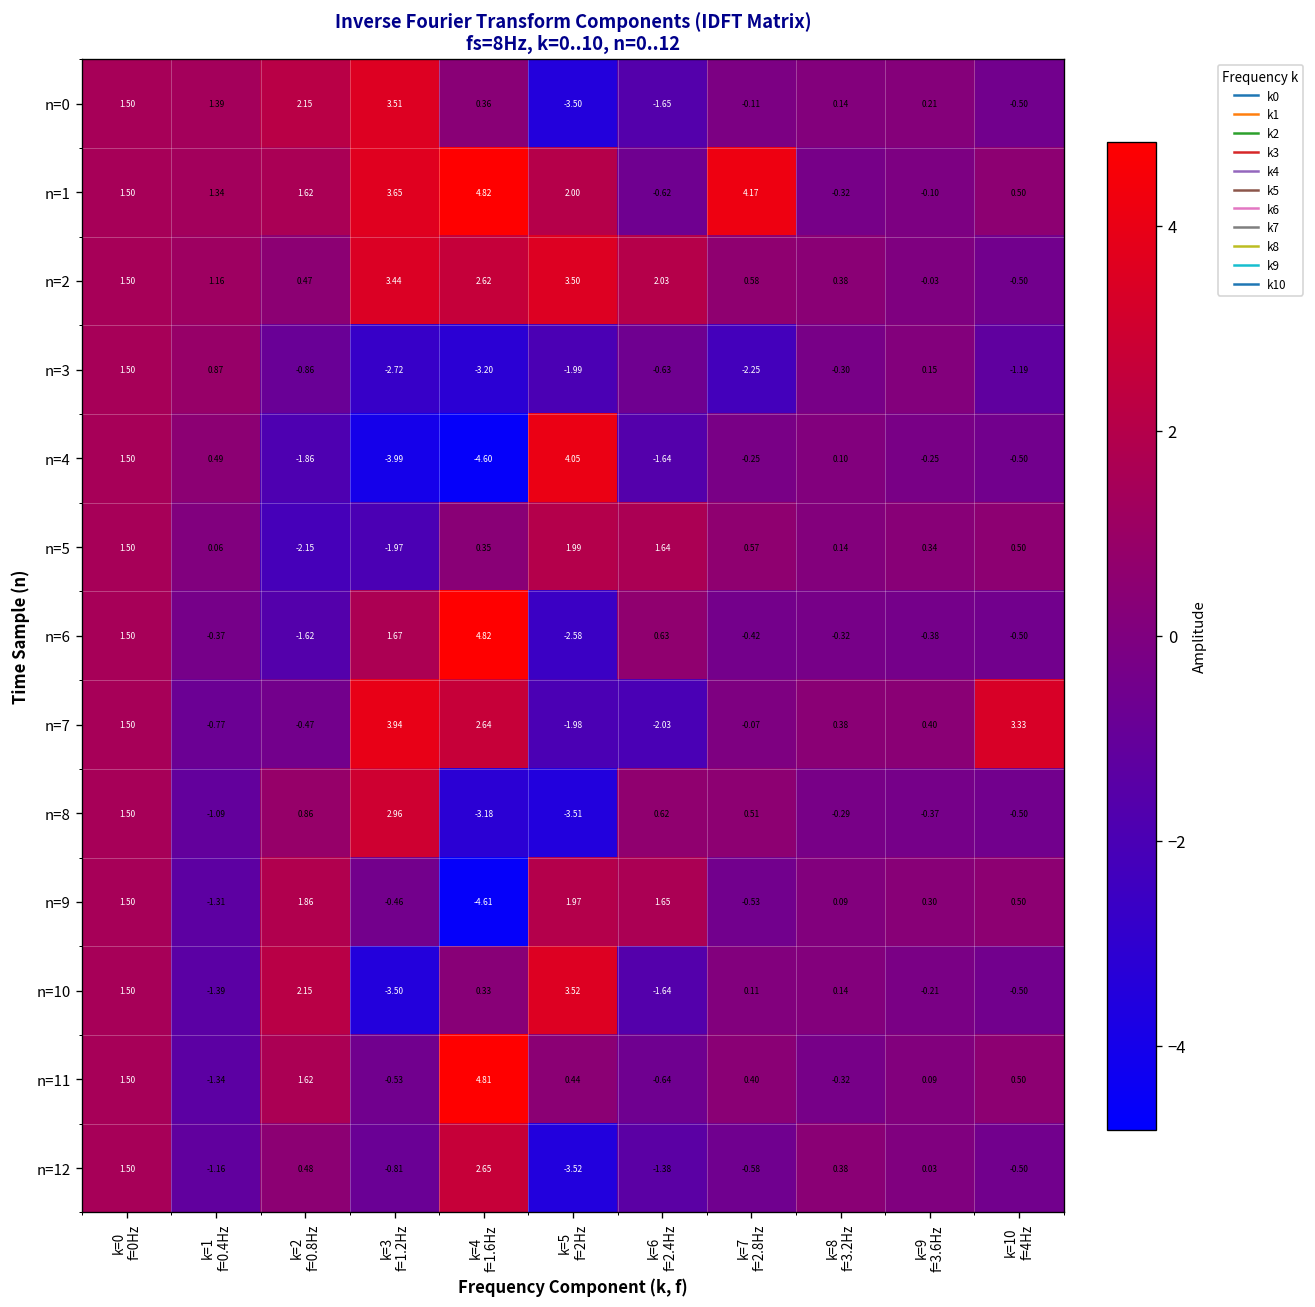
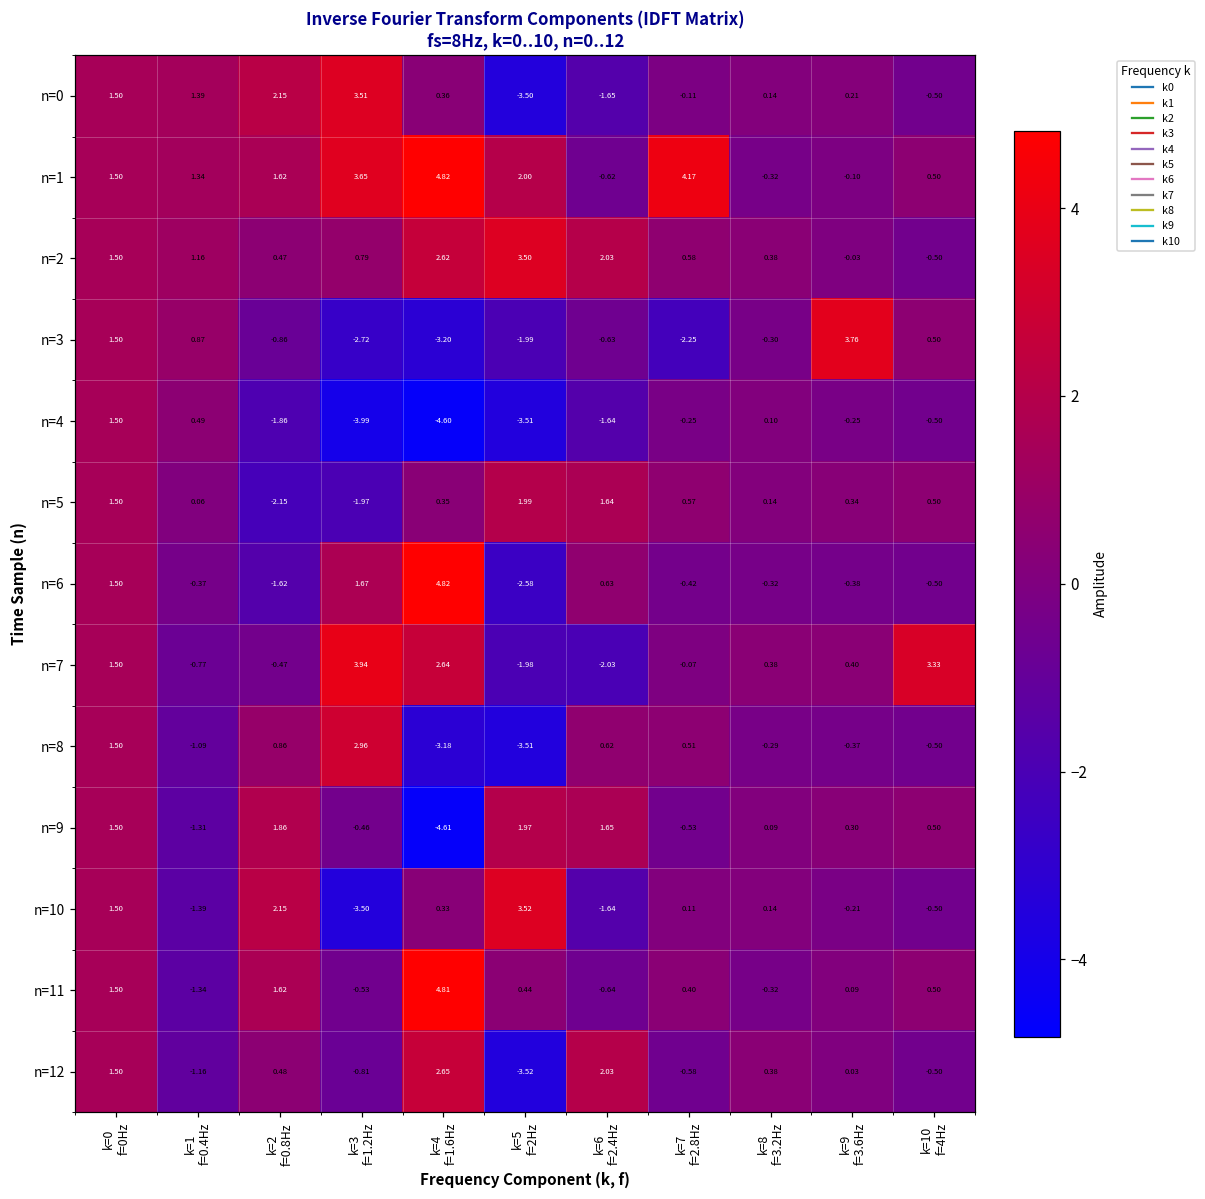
n=2, k=3 f=1.2Hz: 3.44 -> 0.79
n=3, k=9 f=3.6Hz: 0.15 -> 3.76
n=3, k=10 f=4Hz: -1.19 -> 0.50
n=4, k=5 f=2Hz: 4.05 -> -3.51
n=12, k=6 f=2.4Hz: -1.38 -> 2.03
